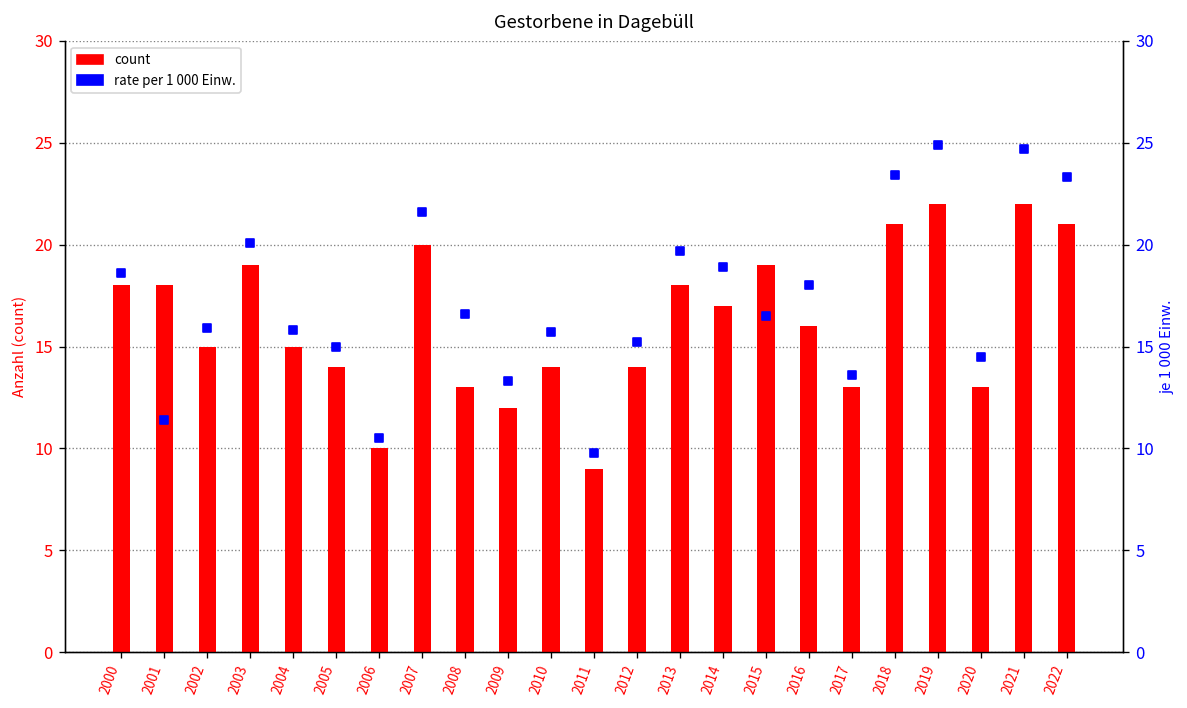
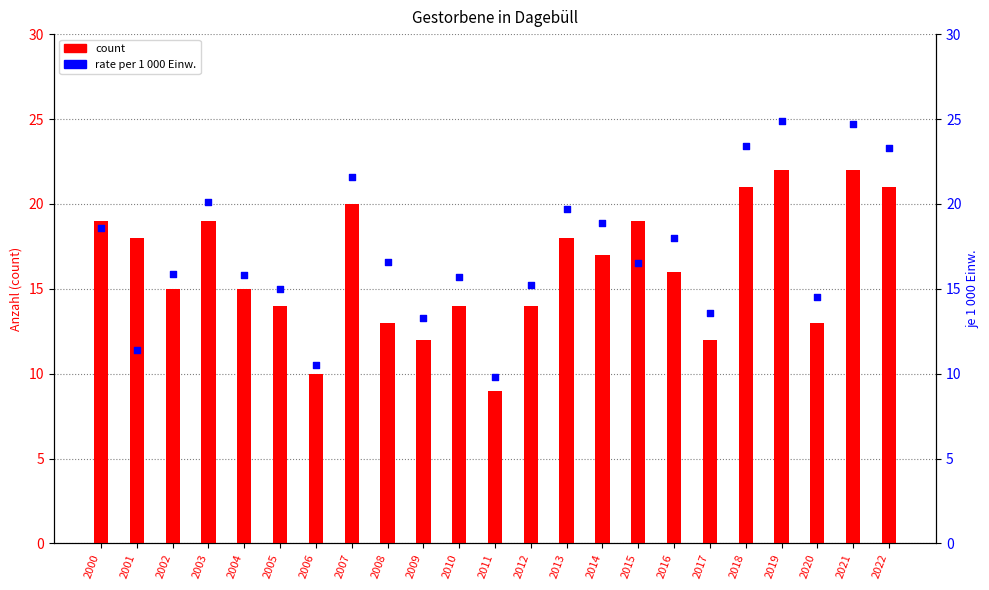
count, 2000: 18 -> 19
count, 2017: 13 -> 12
